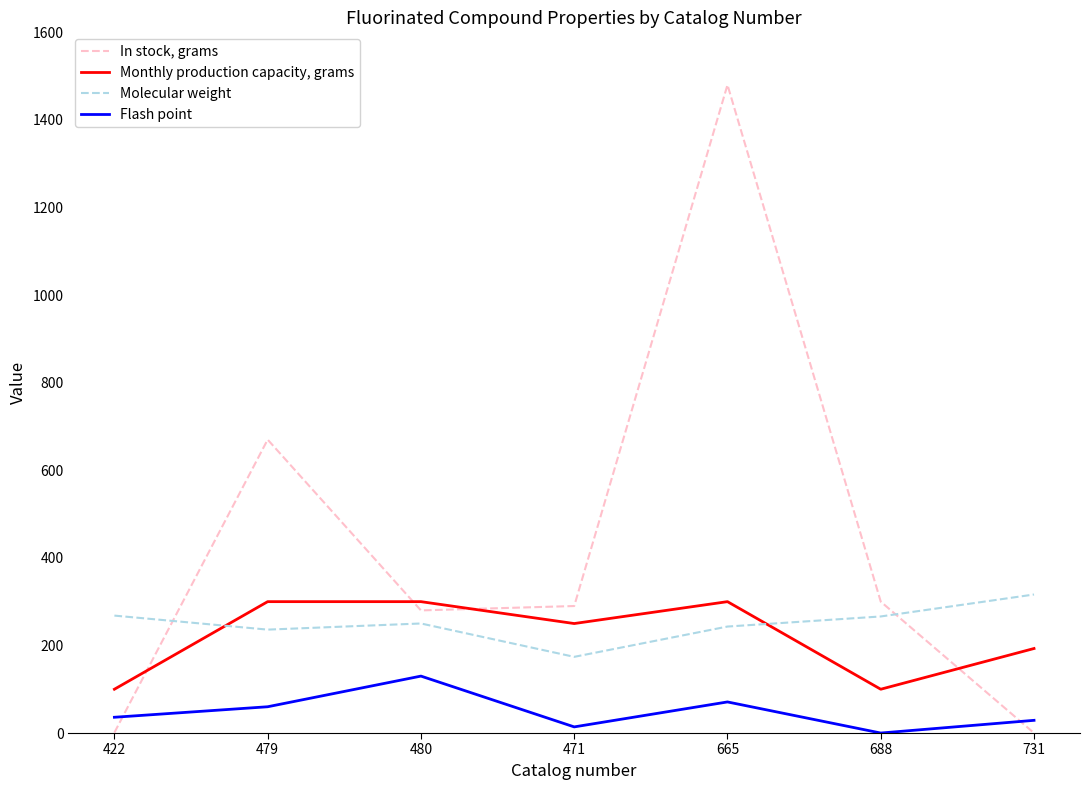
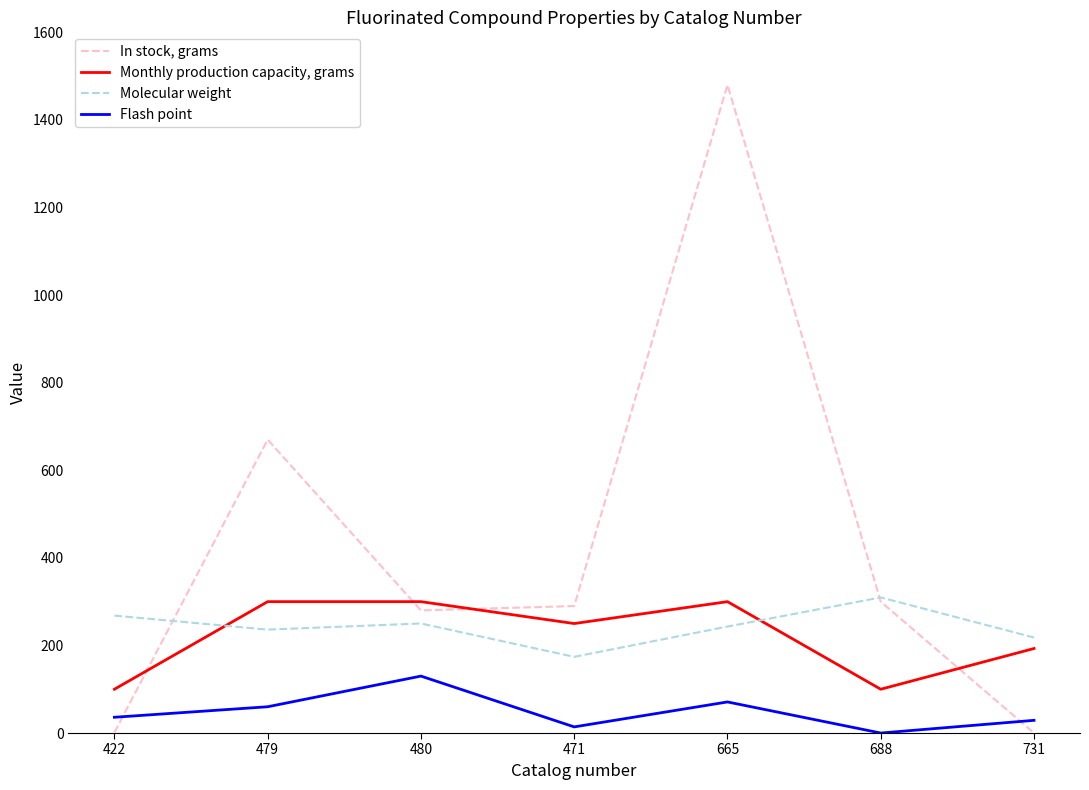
Molecular weight, 688: 270 -> 310
Molecular weight, 731: 320 -> 220
